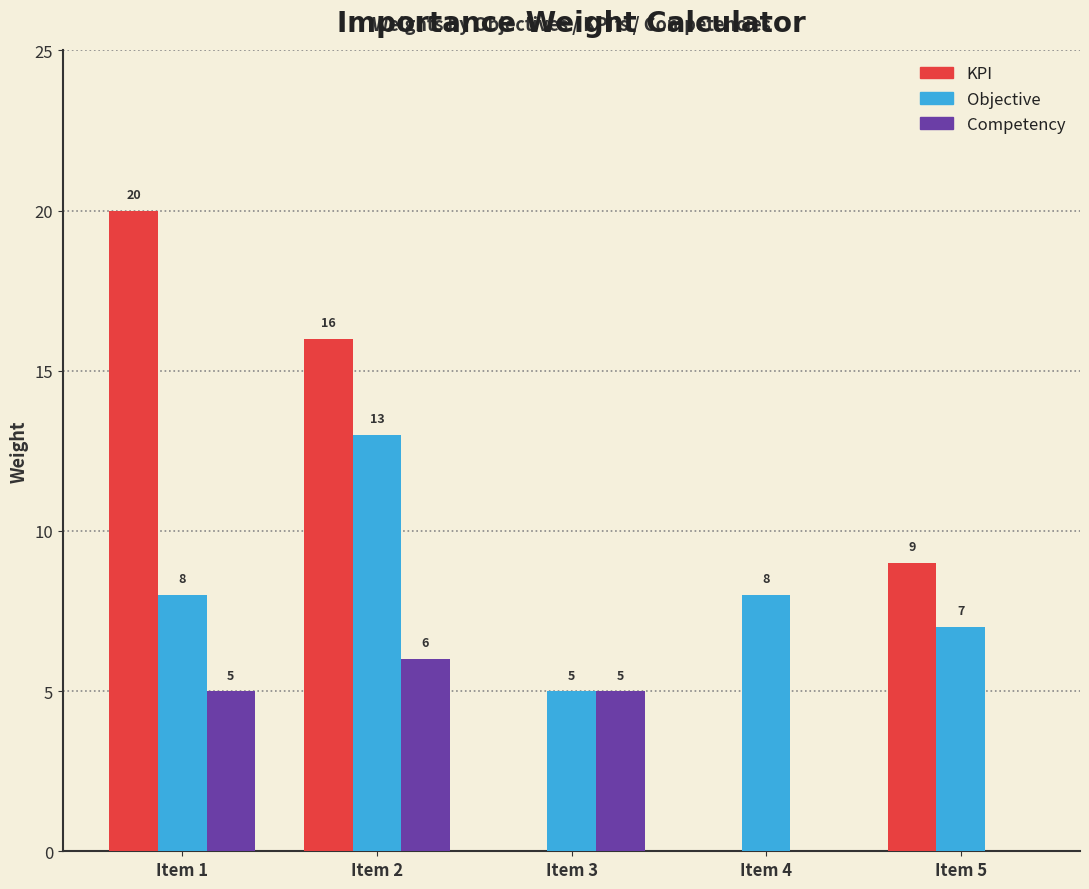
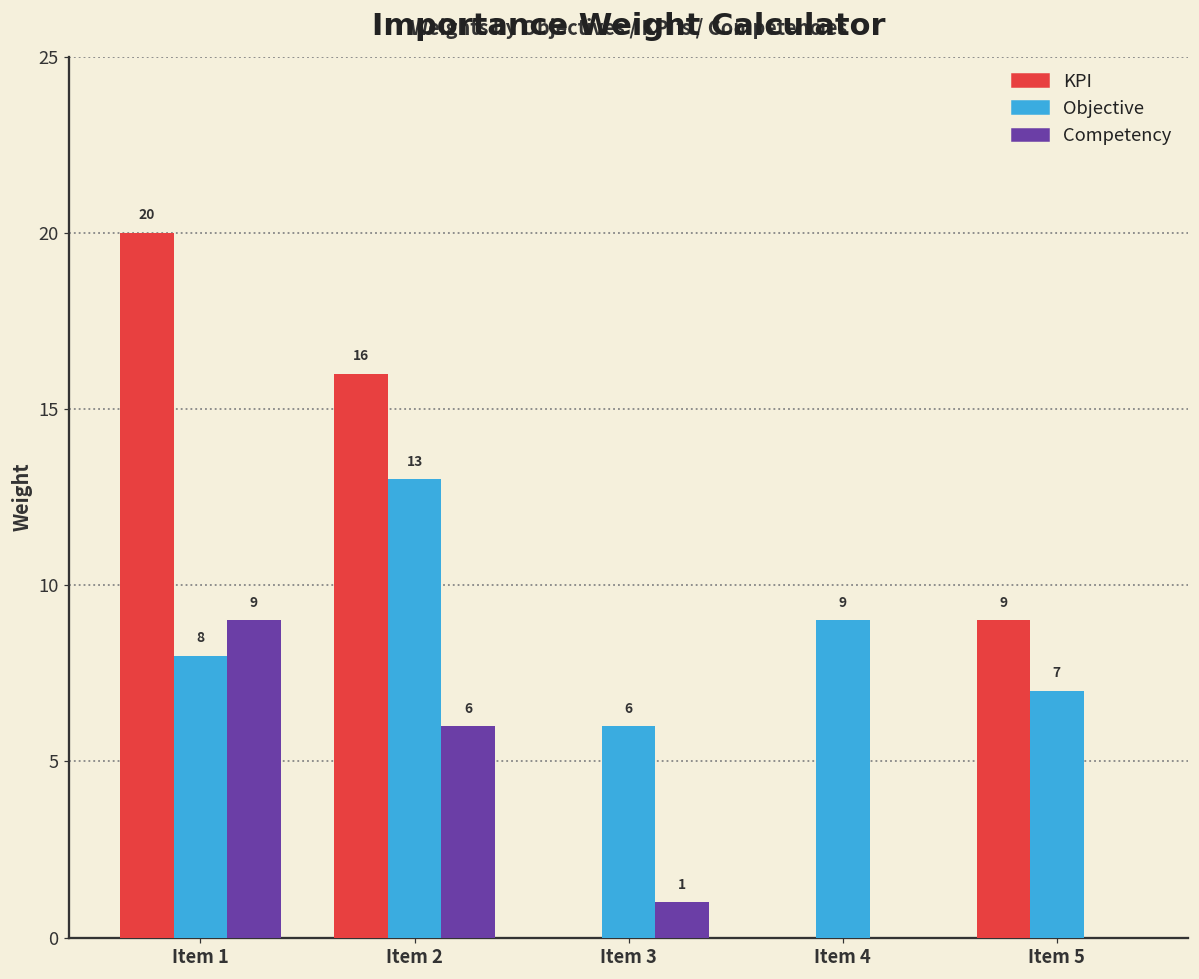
Competency, Item 1: 5 -> 9
Objective, Item 3: 5 -> 6
Competency, Item 3: 5 -> 1
Objective, Item 4: 8 -> 9
